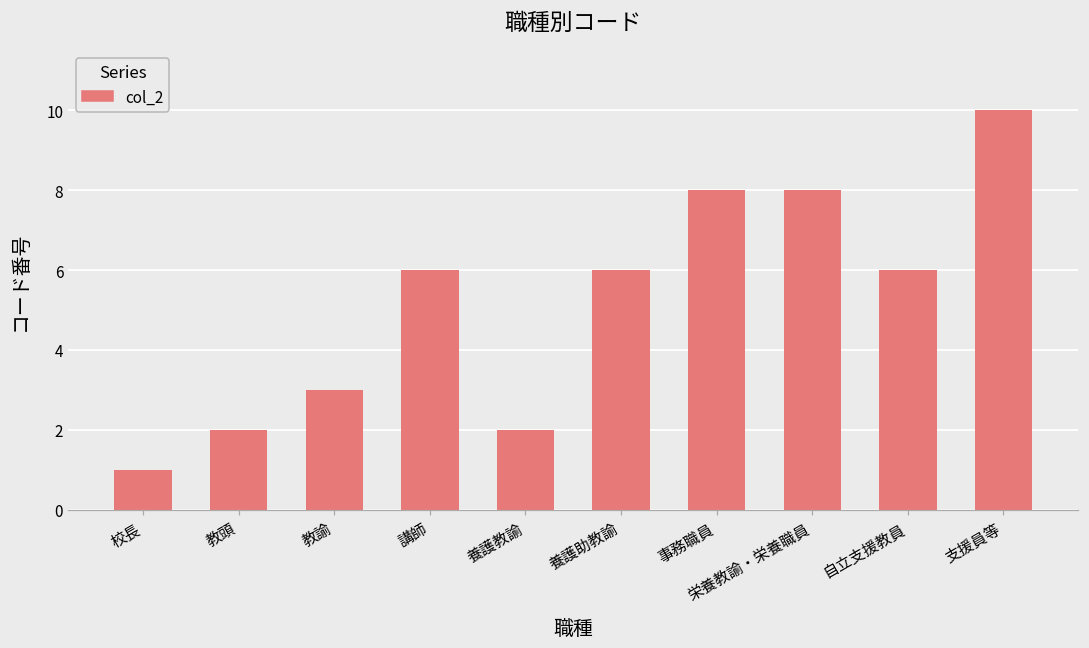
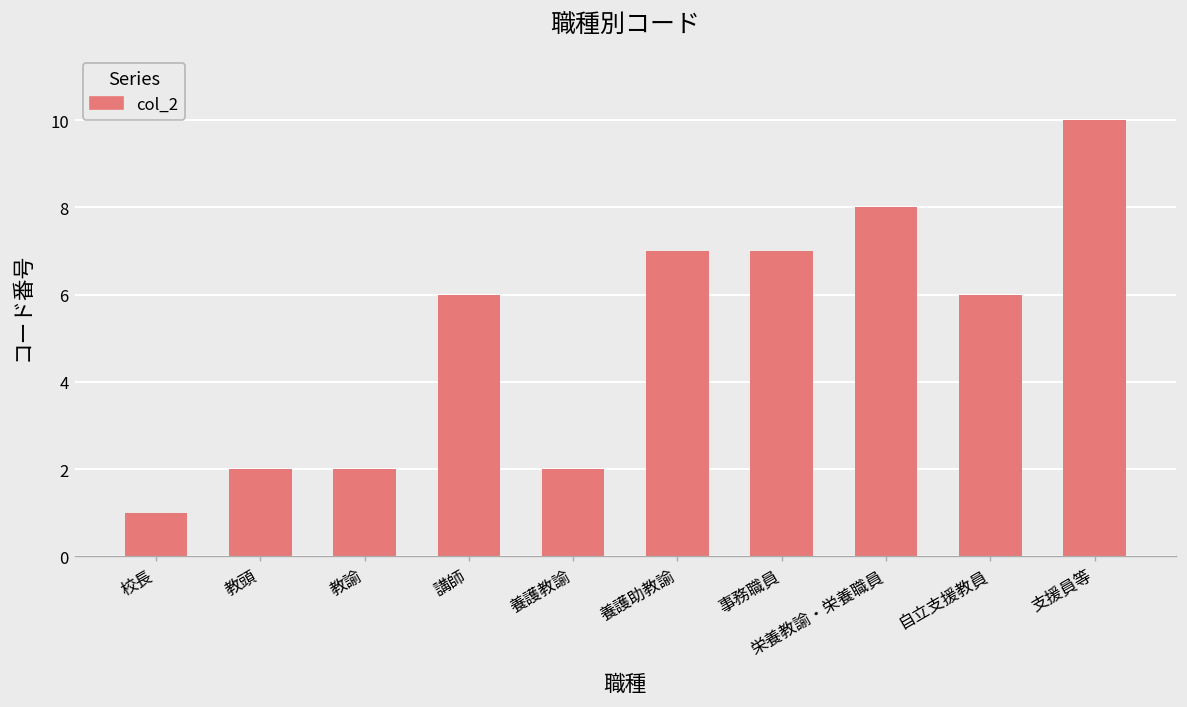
教諭: 3 -> 2
養護助教諭: 6 -> 7
事務職員: 8 -> 7
